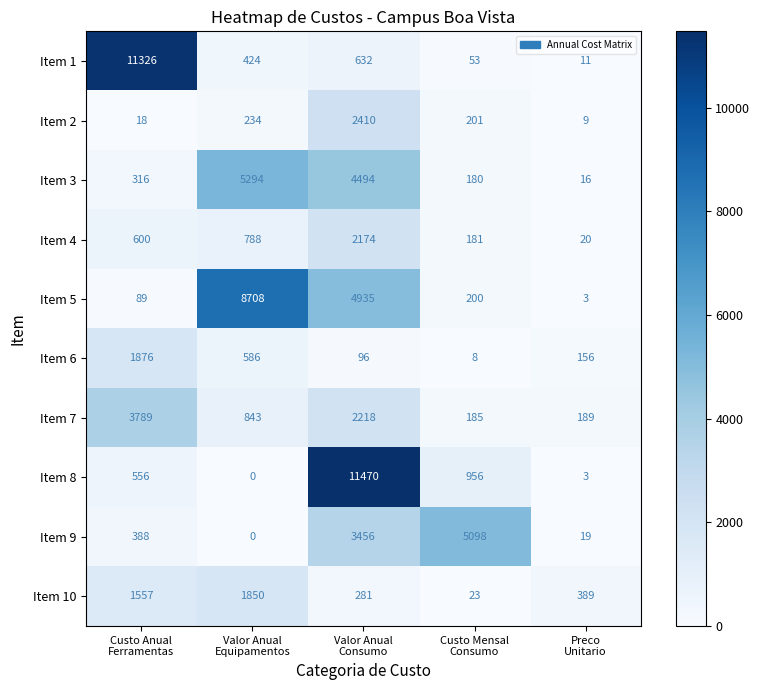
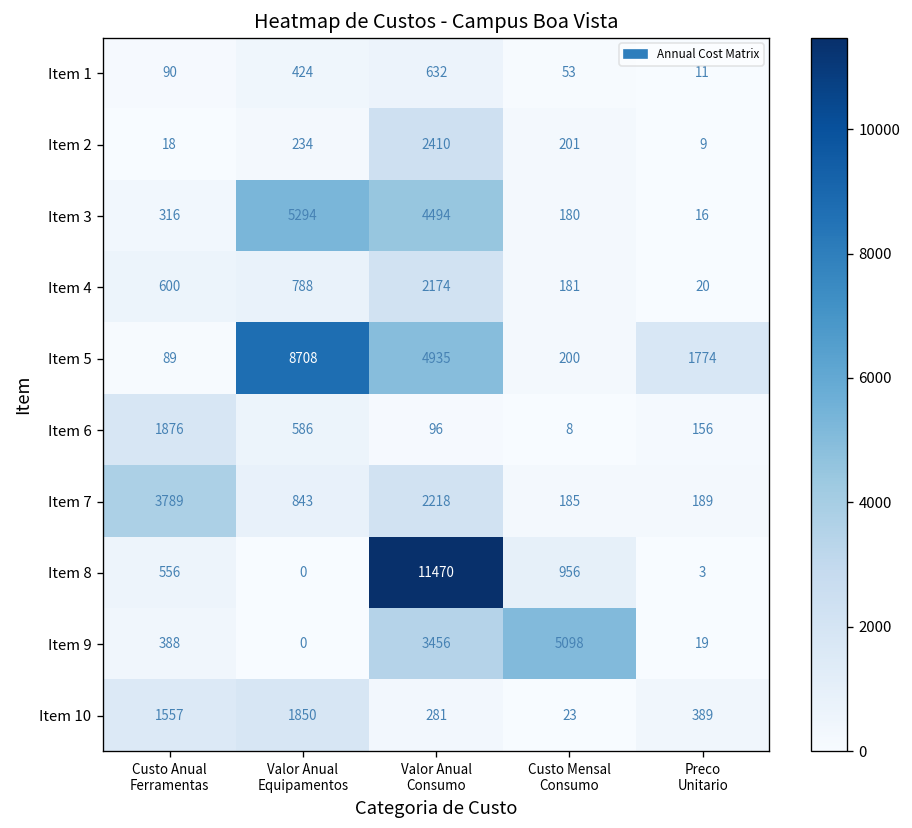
Item 1, Custo Anual Ferramentas: 11326 -> 90
Item 5, Preco Unitario: 3 -> 1774
